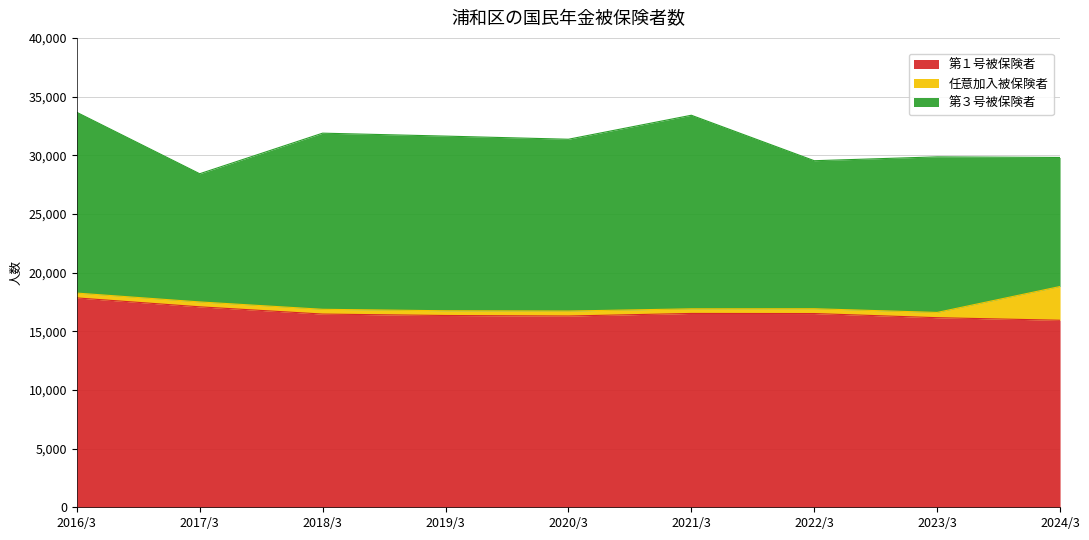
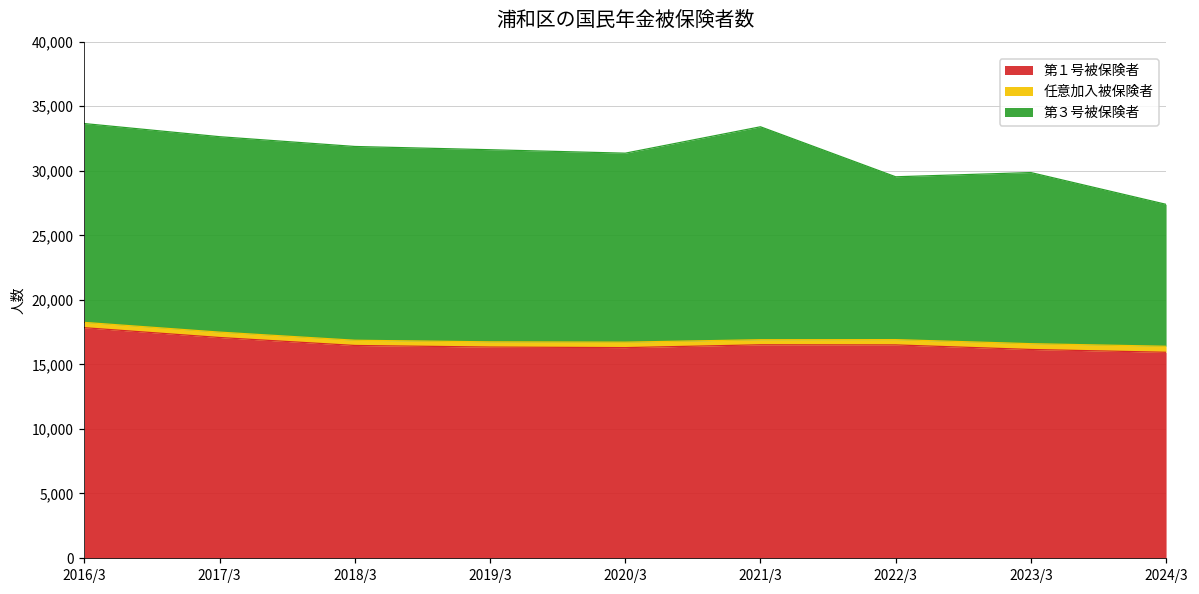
第３号被保険者, 2017/3: 10,900 -> 15,100
任意加入被保険者, 2024/3: 2,900 -> 500
